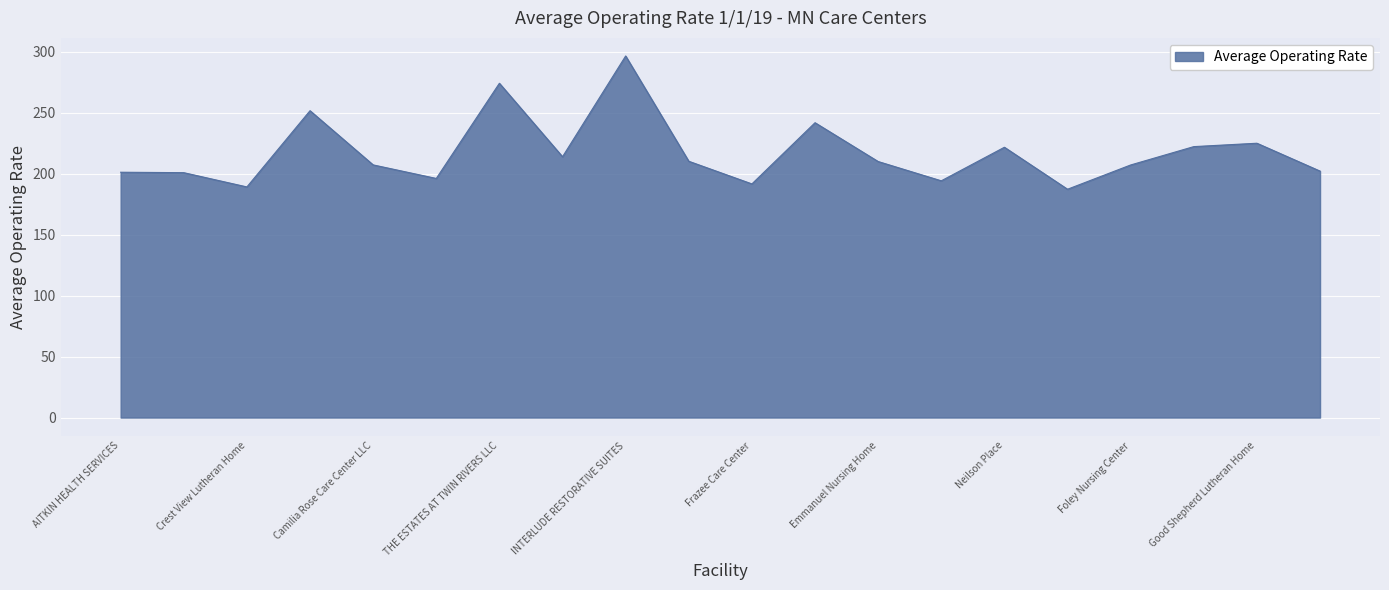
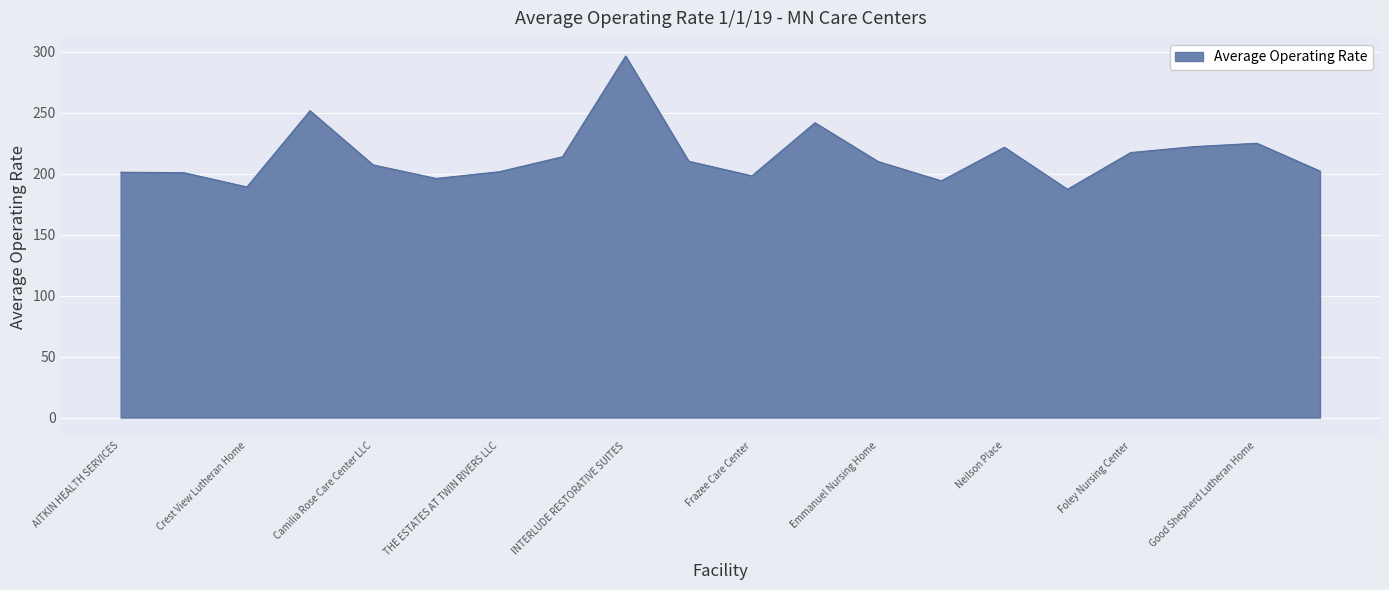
THE ESTATES AT TWIN RIVERS LLC: 274 -> 202
Frazee Care Center: 192 -> 198
Foley Nursing Center: 207 -> 217
